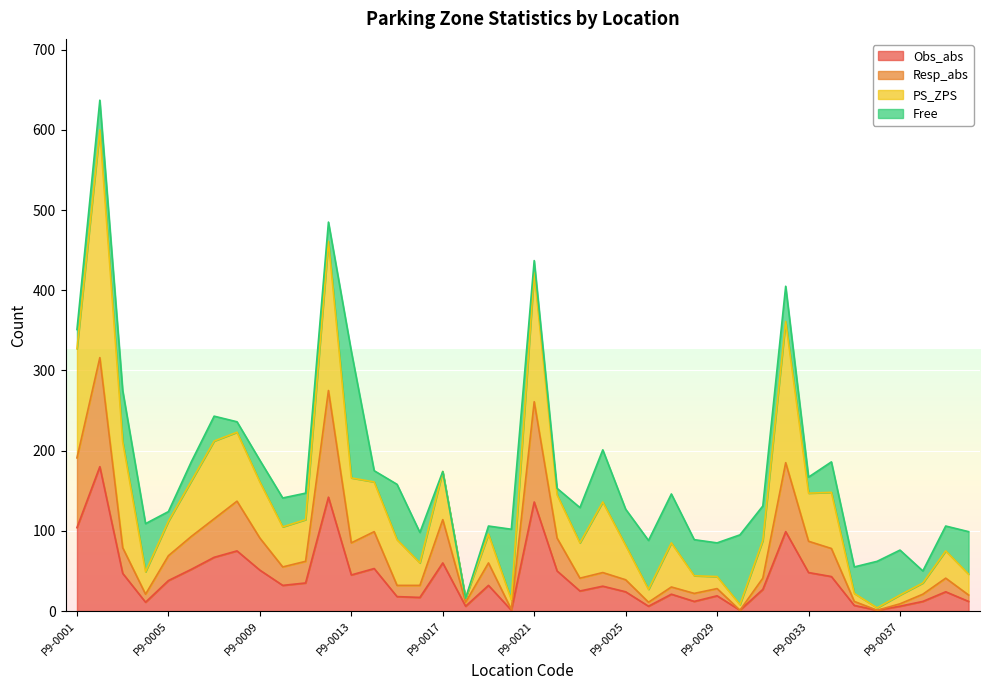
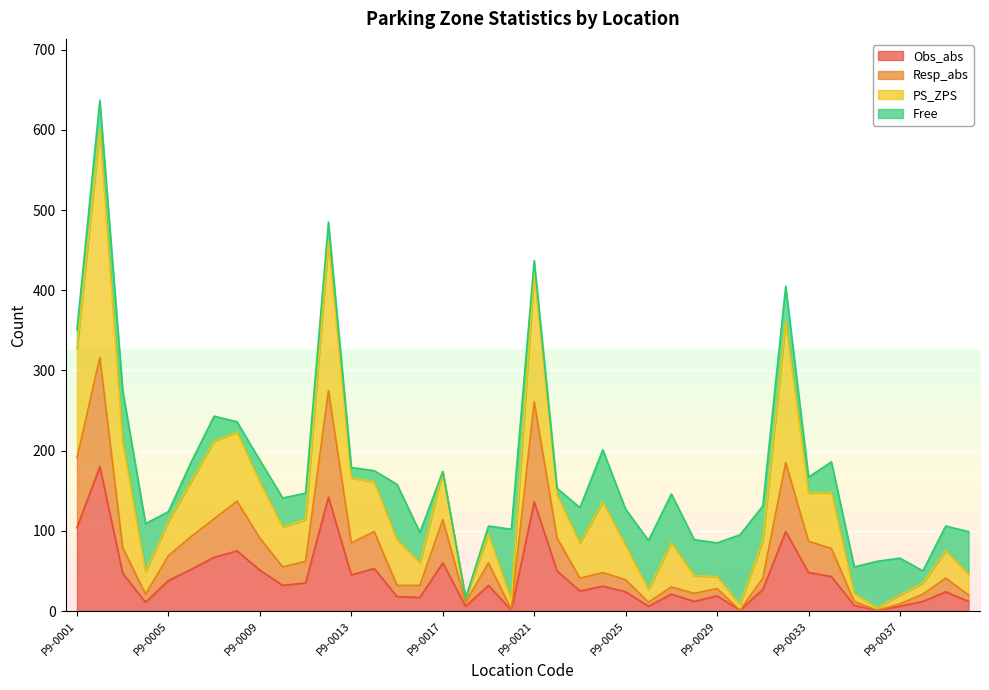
Free, P9-0013: 160 -> 10
Free, P9-0037: 60 -> 50
